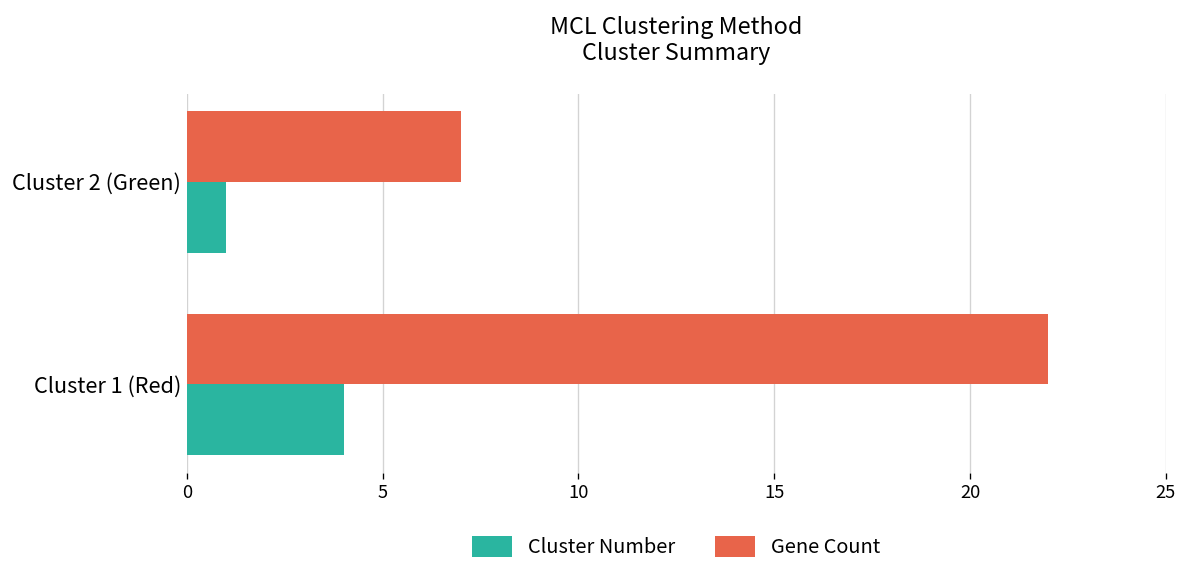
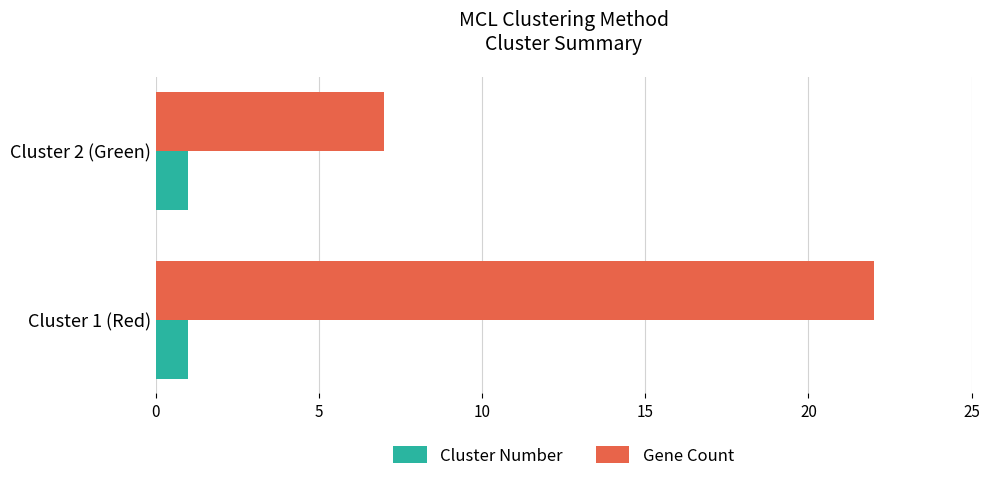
Cluster Number, Cluster 1 (Red): 4 -> 1
